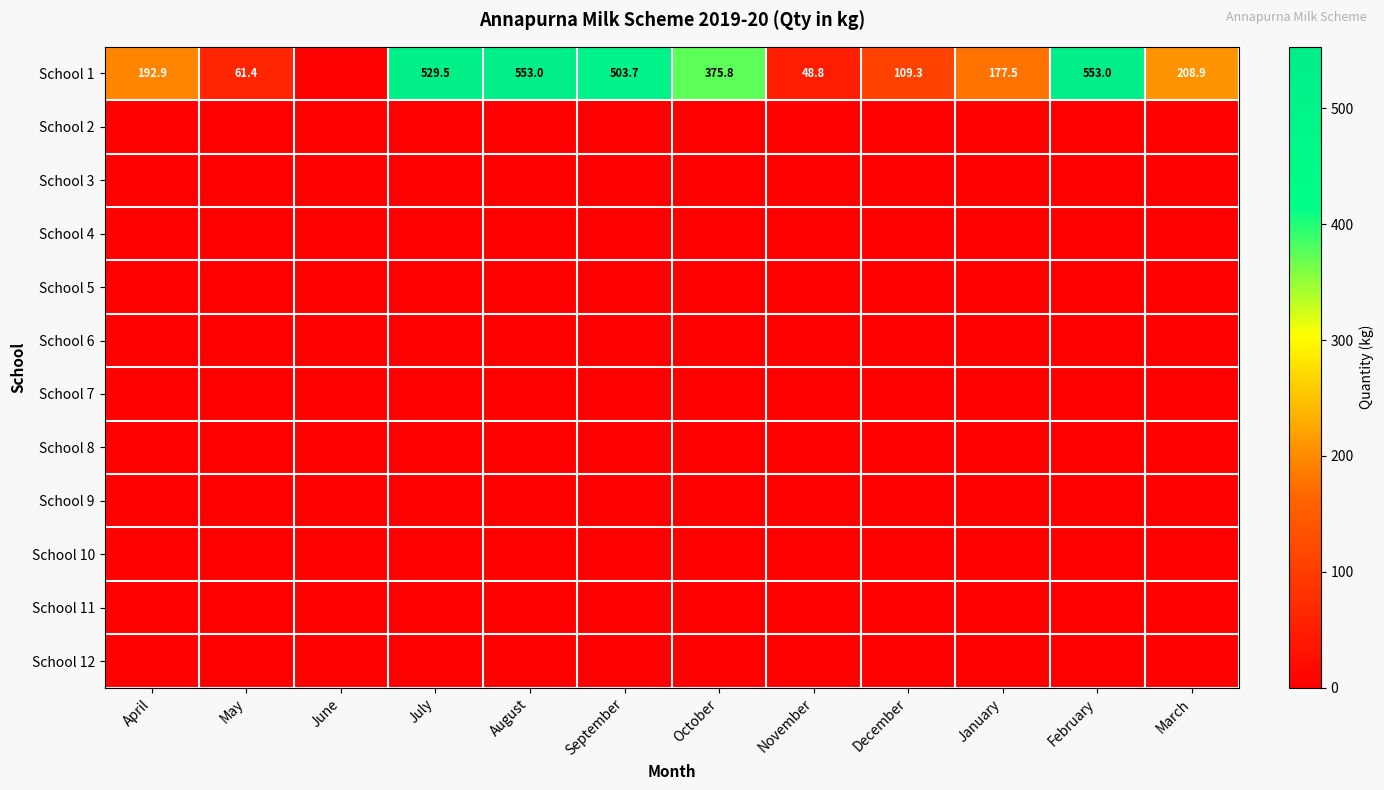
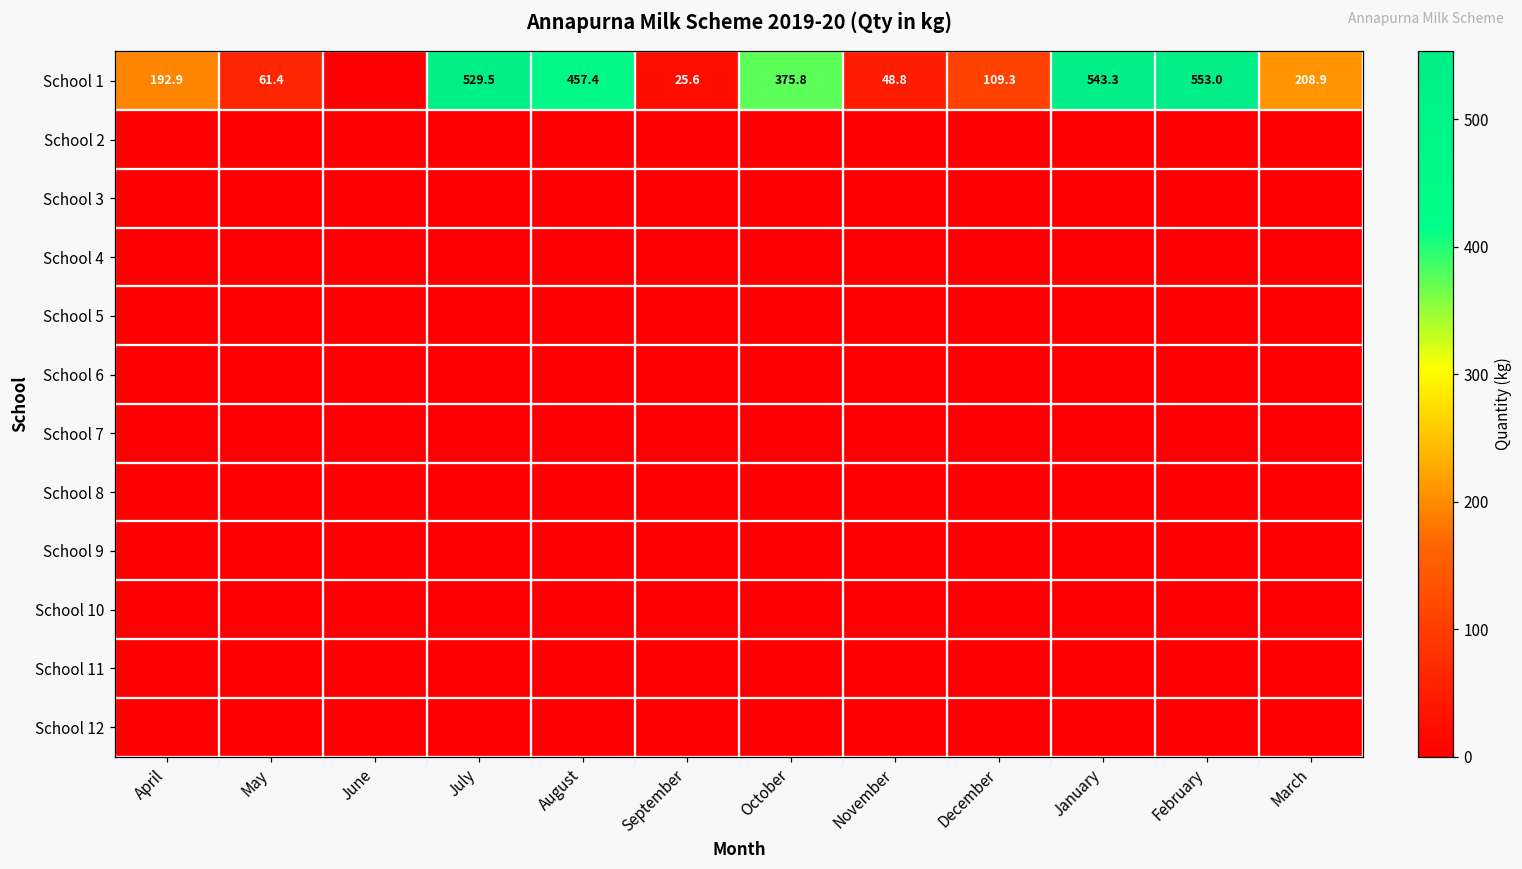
School 1, August: 553.0 -> 457.4
School 1, September: 503.7 -> 25.6
School 1, January: 177.5 -> 543.3
